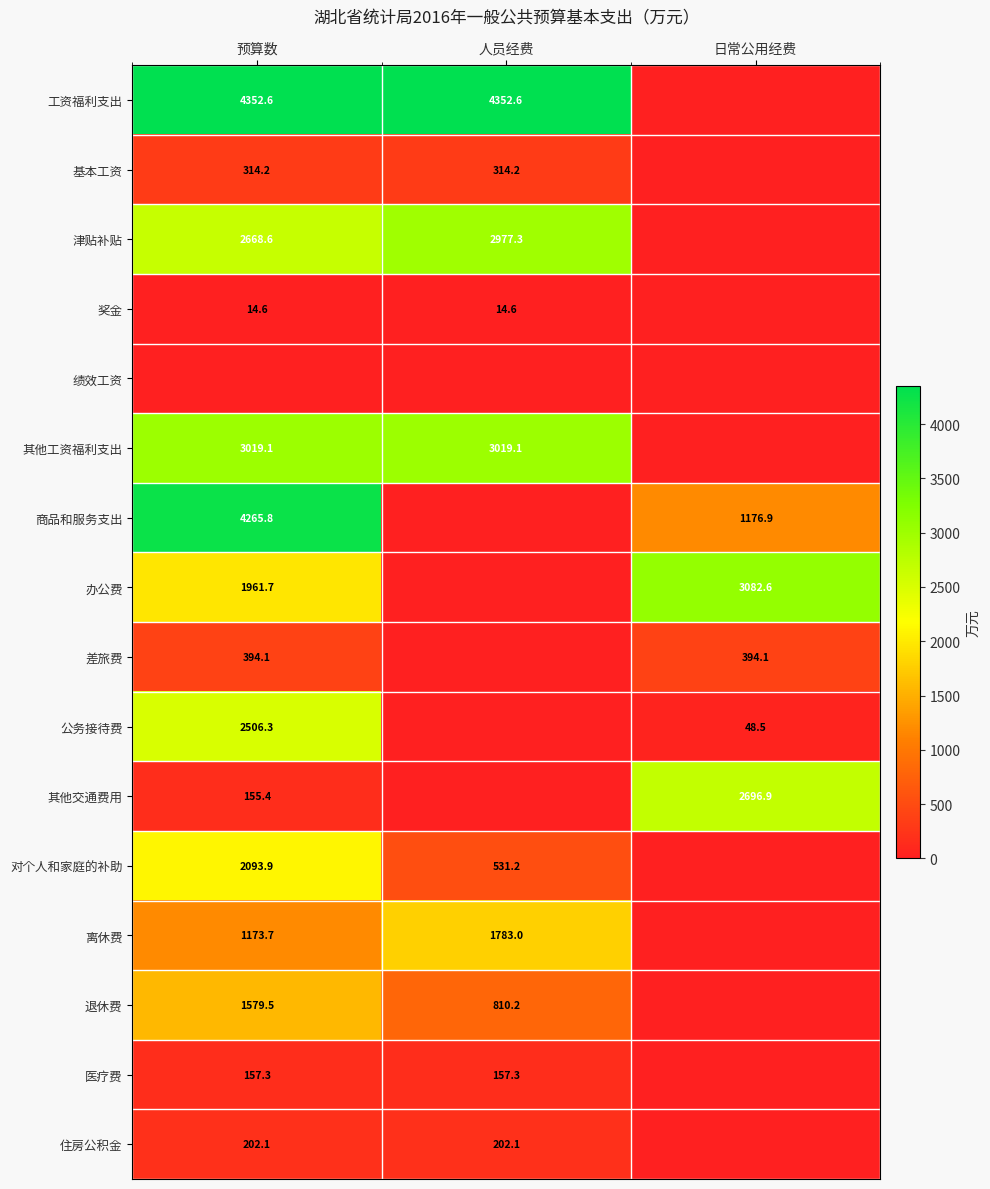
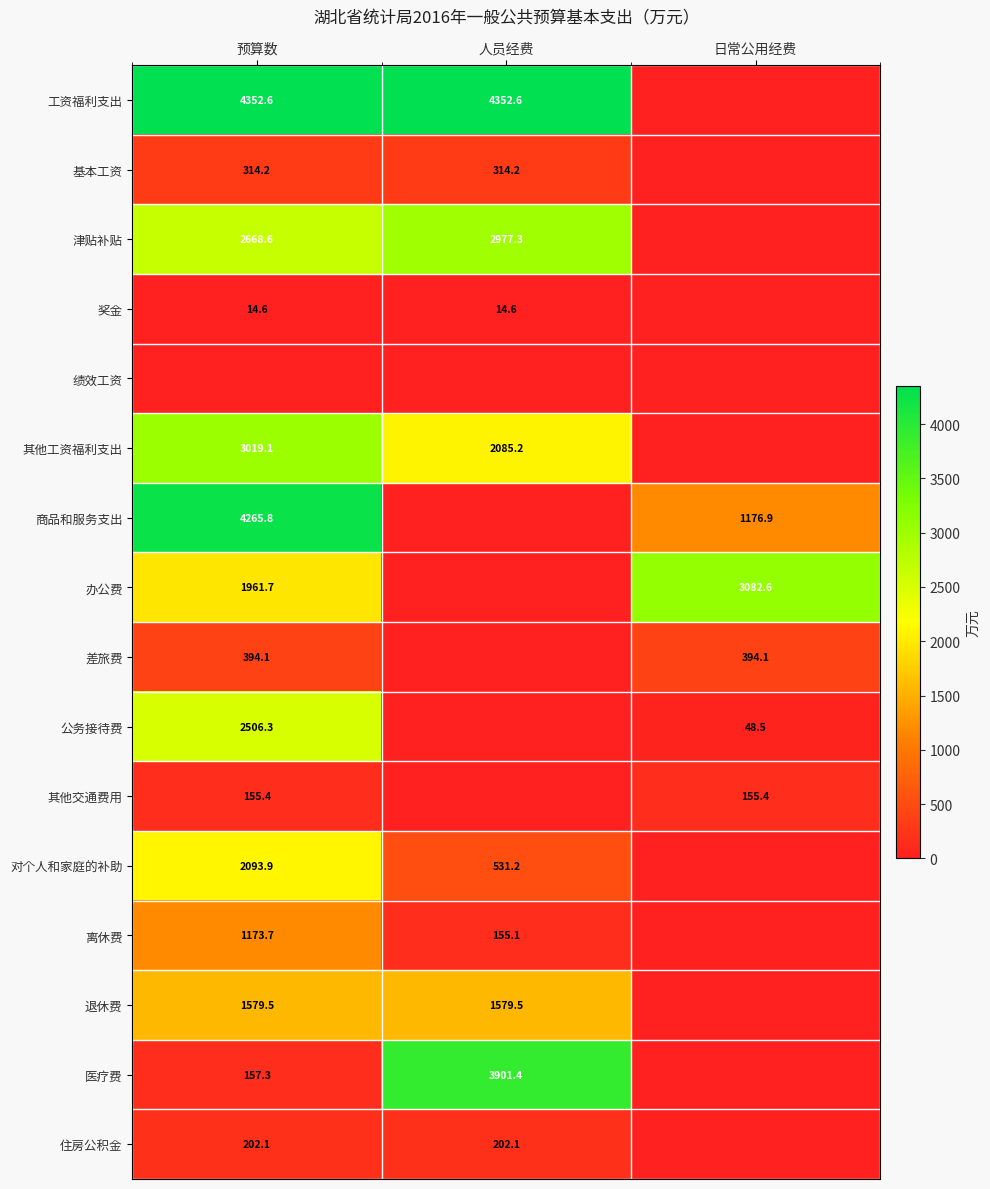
其他工资福利支出, 人员经费: 3019.1 -> 2085.2
其他交通费用, 日常公用经费: 2696.9 -> 155.4
离休费, 人员经费: 1783.0 -> 155.1
退休费, 人员经费: 810.2 -> 1579.5
医疗费, 人员经费: 157.3 -> 3901.4
